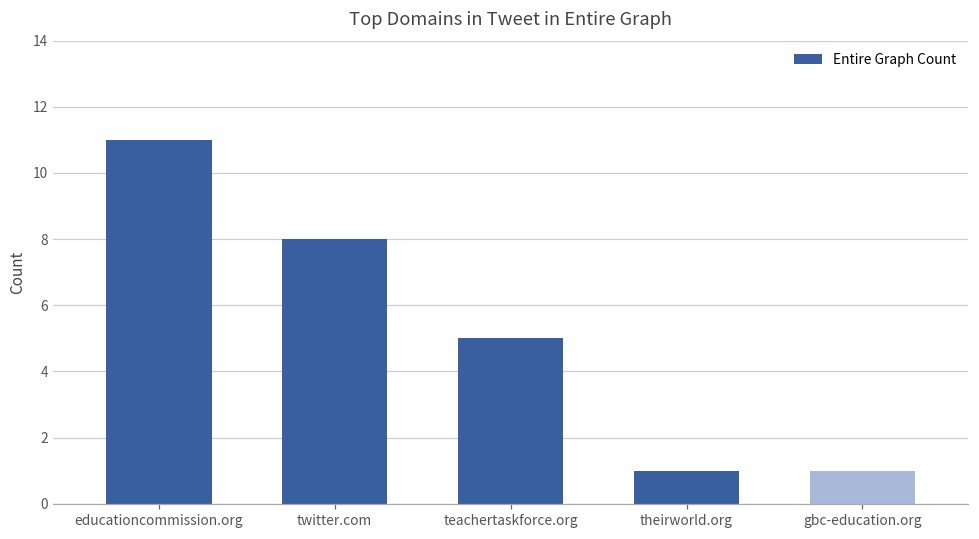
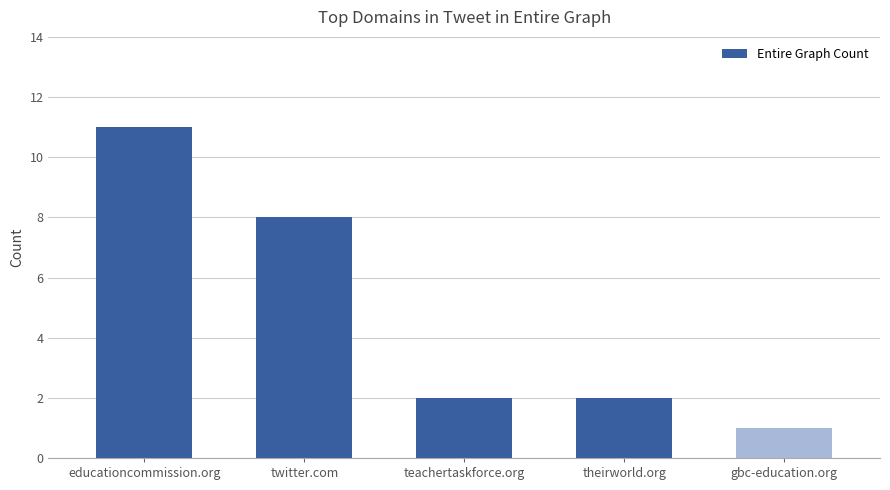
teachertaskforce.org: 5 -> 2
theirworld.org: 1 -> 2
